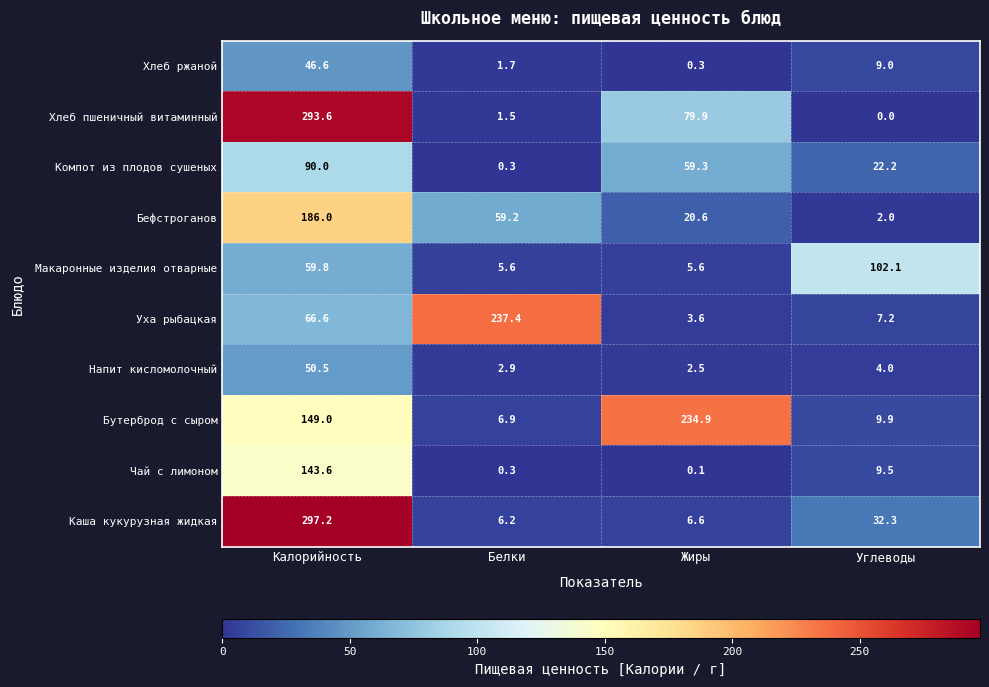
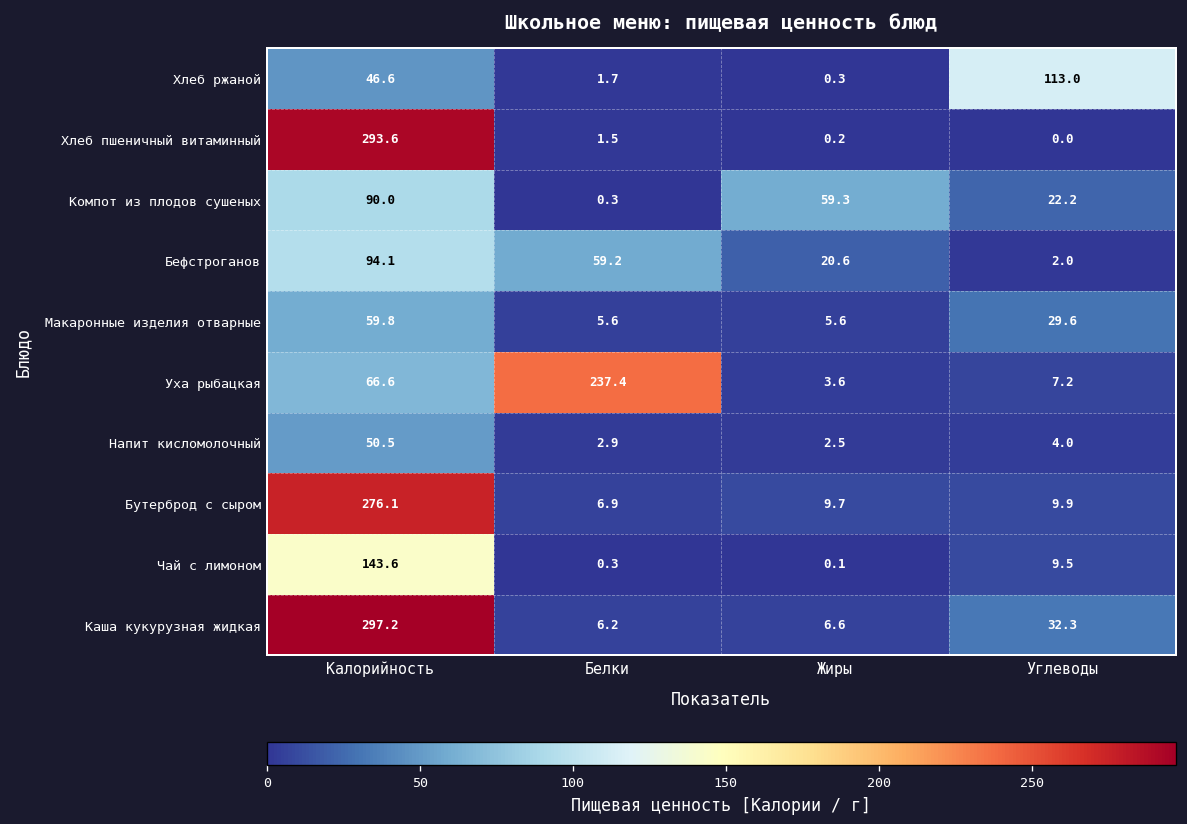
Хлеб ржаной, Углеводы: 9.0 -> 113.0
Хлеб пшеничный витаминный, Жиры: 79.9 -> 0.2
Бефстроганов, Калорийность: 186.0 -> 94.1
Макаронные изделия отварные, Углеводы: 102.1 -> 29.6
Бутерброд с сыром, Калорийность: 149.0 -> 276.1
Бутерброд с сыром, Жиры: 234.9 -> 9.7
